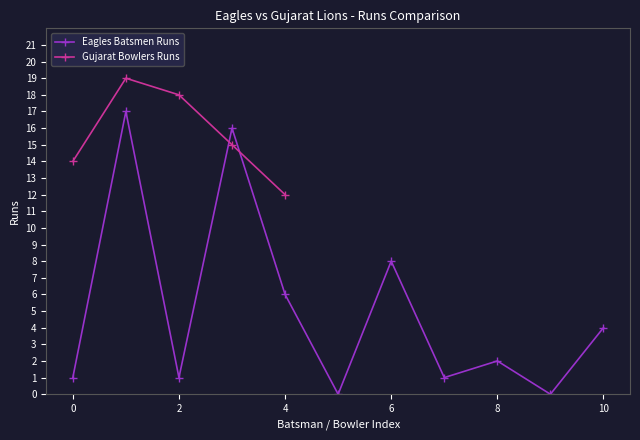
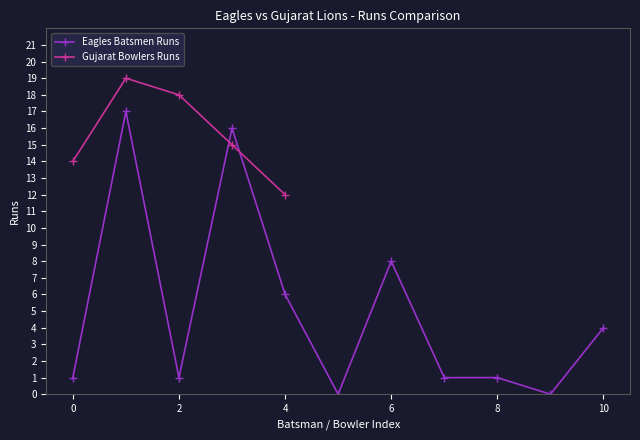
Eagles Batsmen Runs, 8: 2 -> 1
